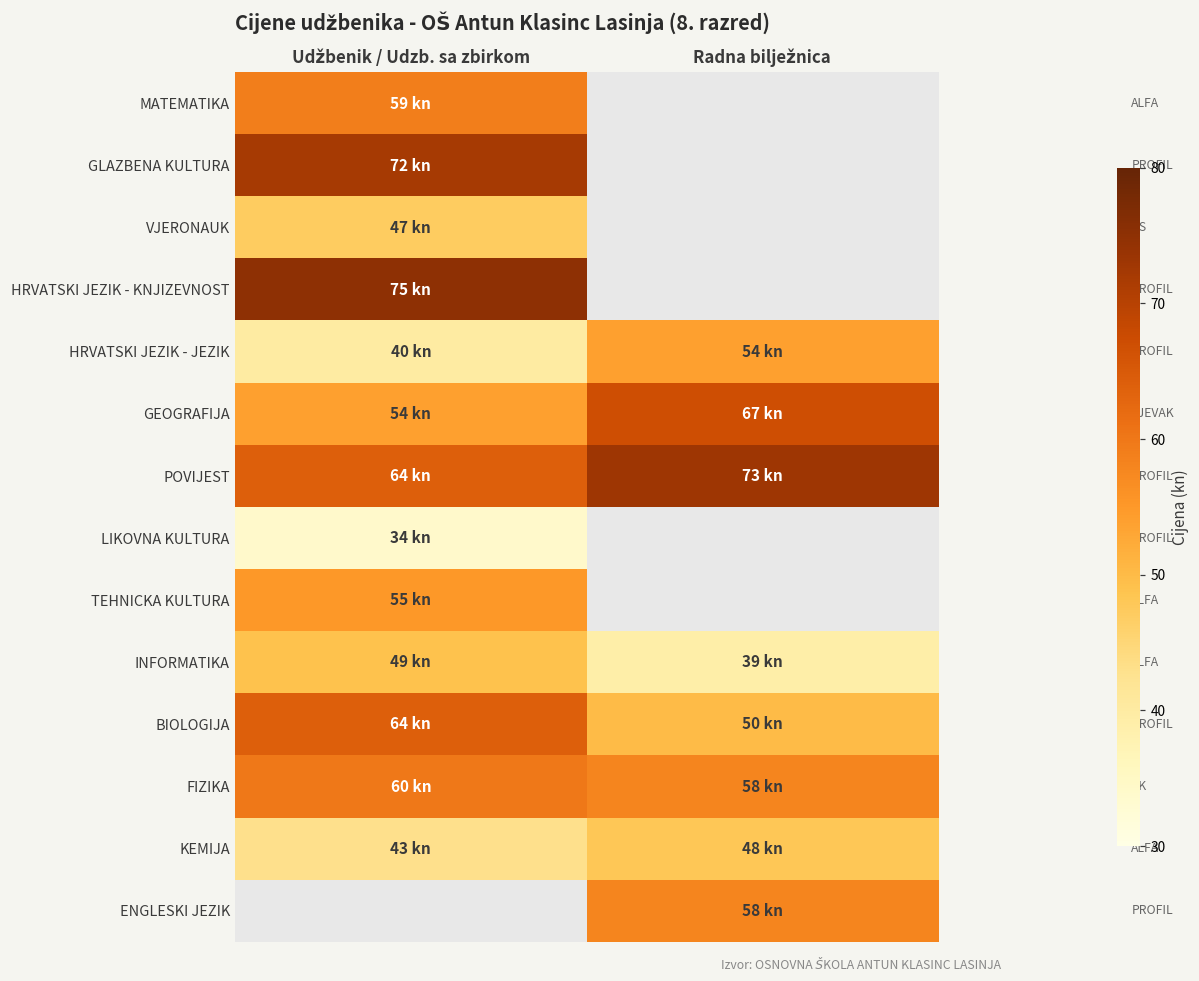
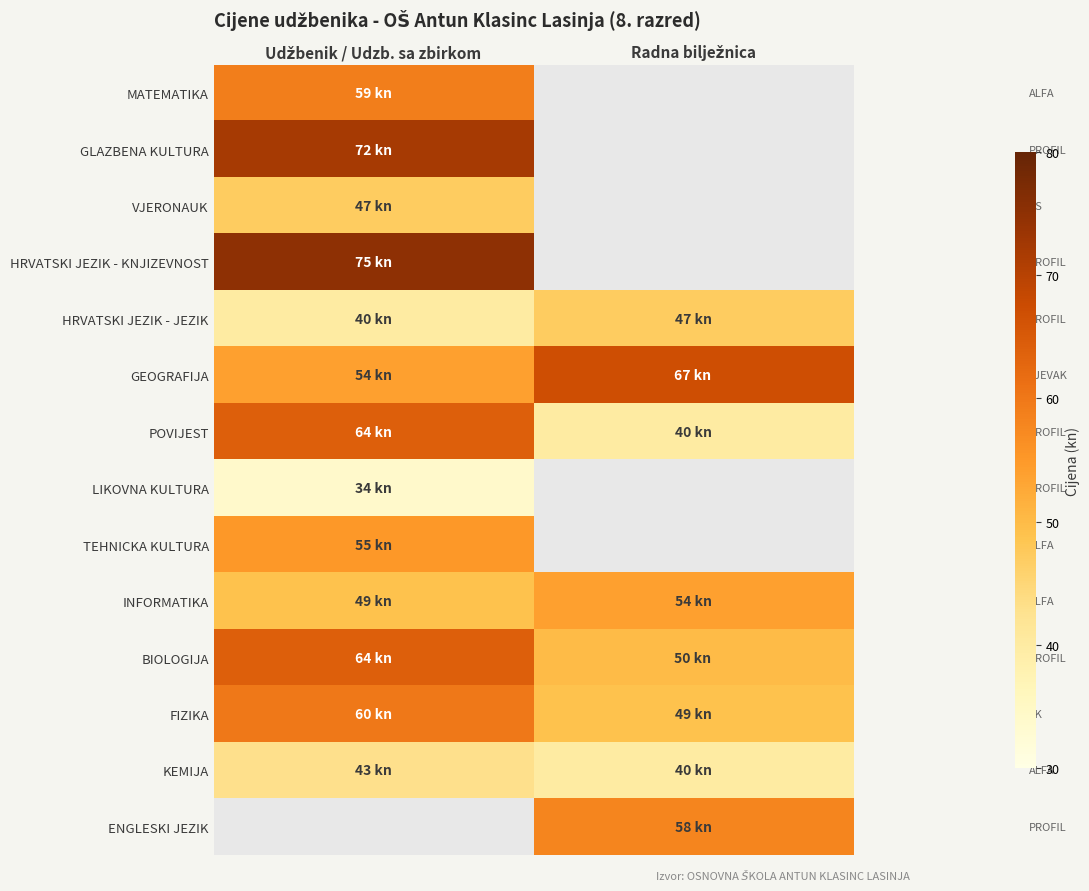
HRVATSKI JEZIK - JEZIK, Radna bilježnica: 54 -> 47
POVIJEST, Radna bilježnica: 73 -> 40
INFORMATIKA, Radna bilježnica: 39 -> 54
FIZIKA, Radna bilježnica: 58 -> 49
KEMIJA, Radna bilježnica: 48 -> 40
